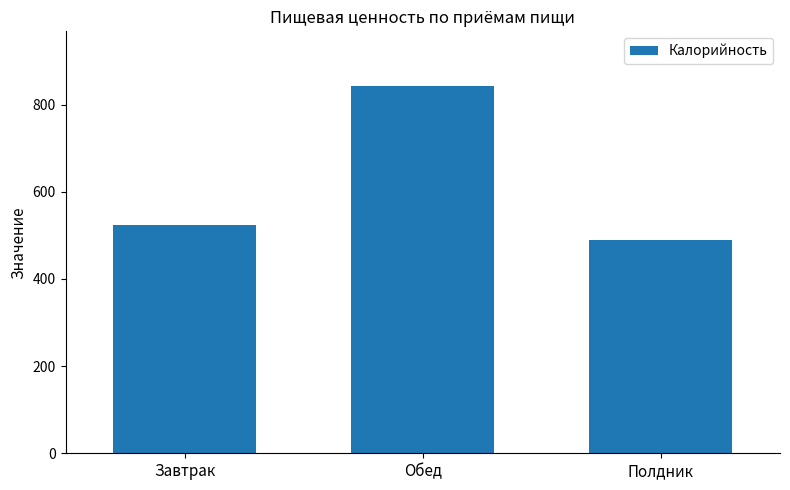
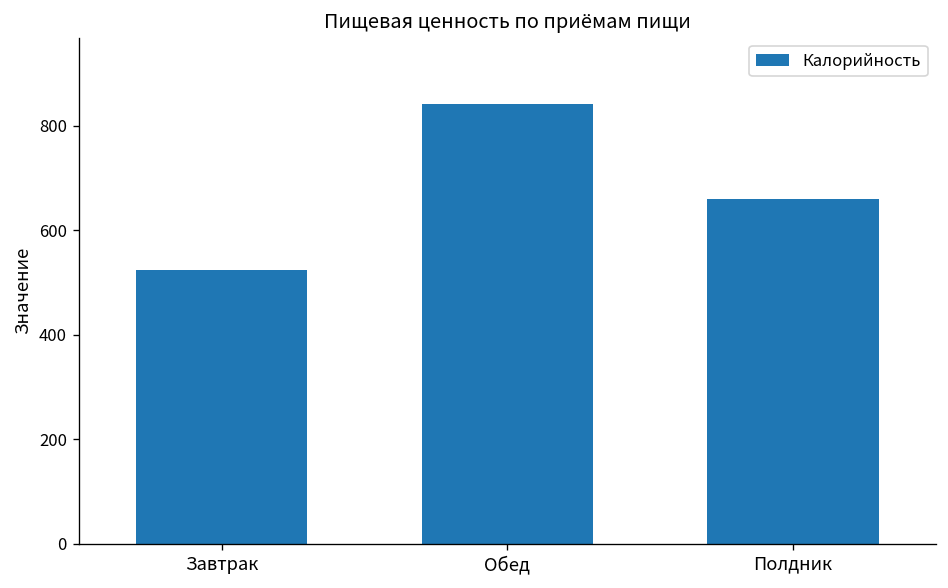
Полдник: 490 -> 660
